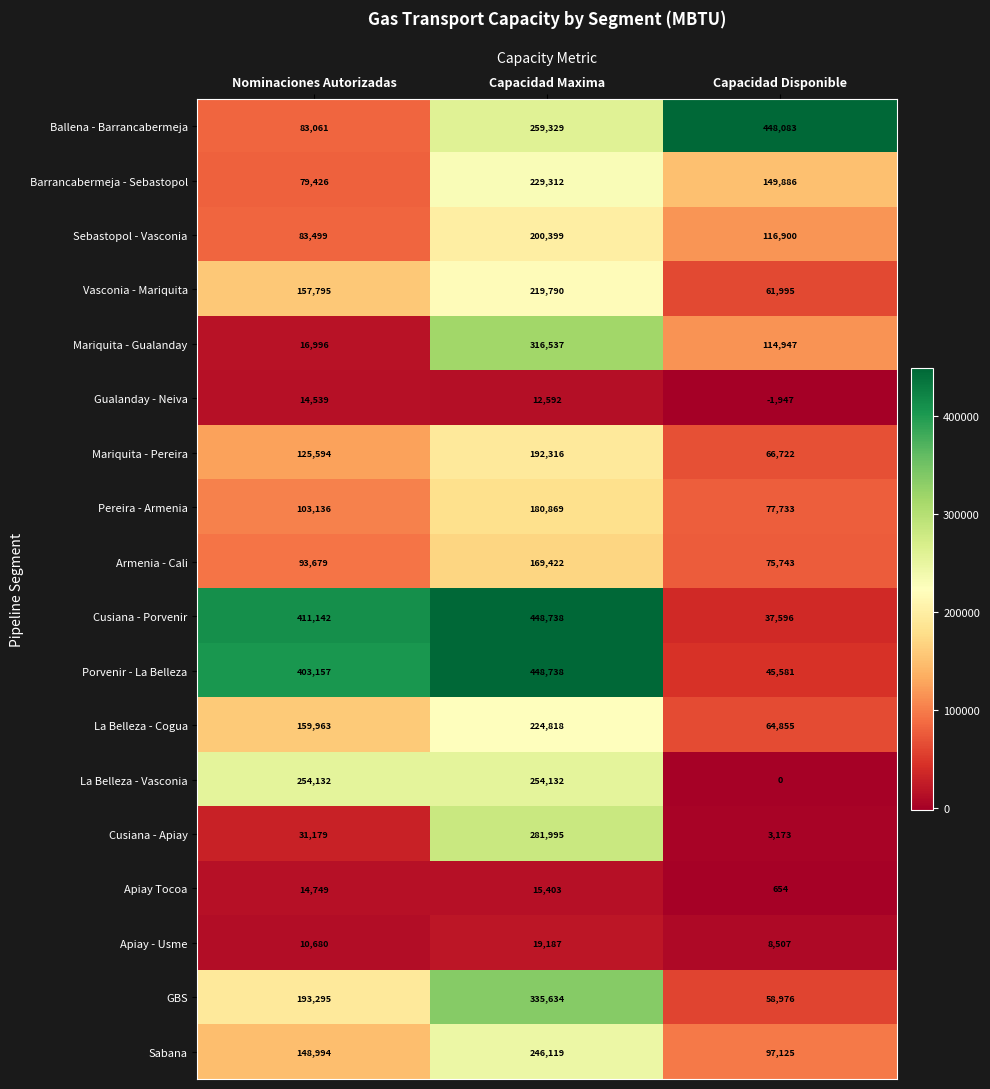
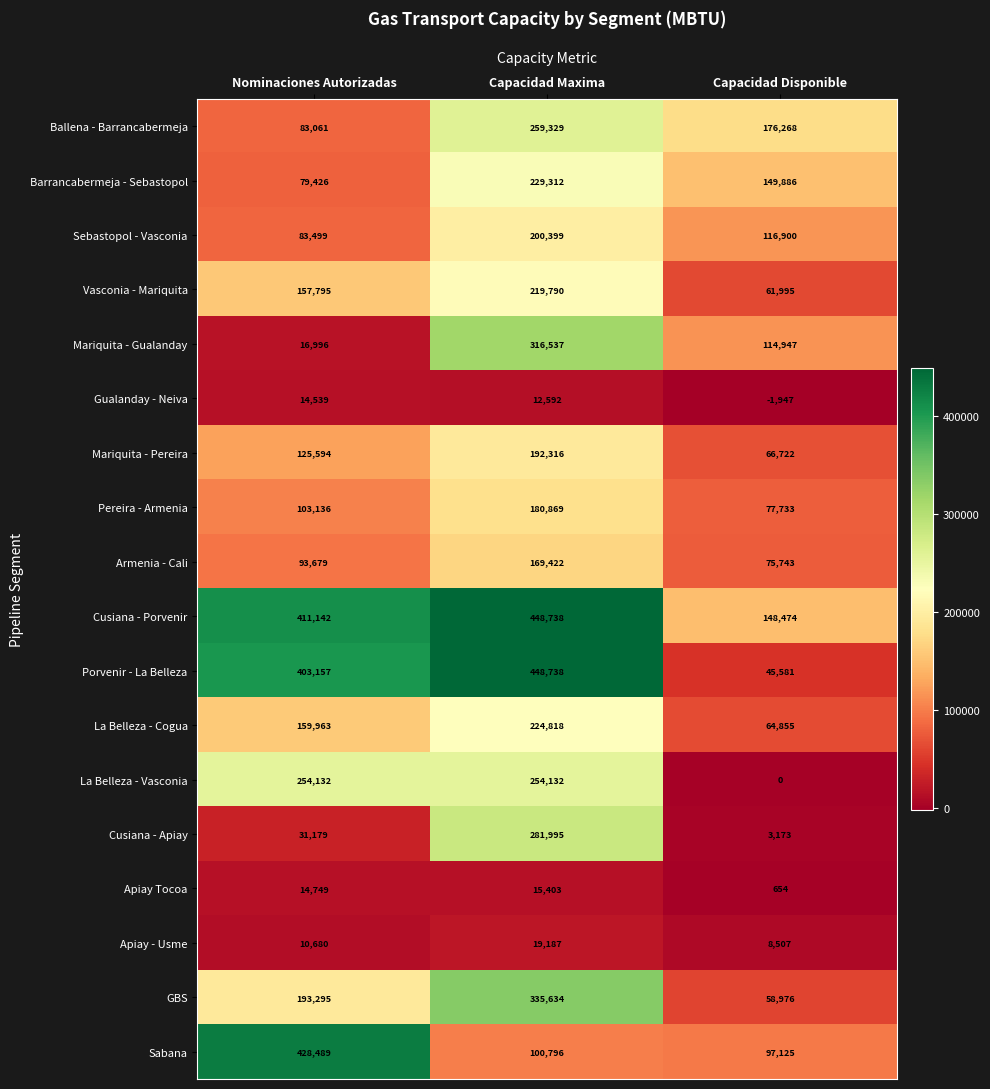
Ballena - Barrancabermeja, Capacidad Disponible: 448,083 -> 176,268
Cusiana - Porvenir, Capacidad Disponible: 37,596 -> 148,474
Sabana, Nominaciones Autorizadas: 148,994 -> 428,489
Sabana, Capacidad Maxima: 246,119 -> 100,796
